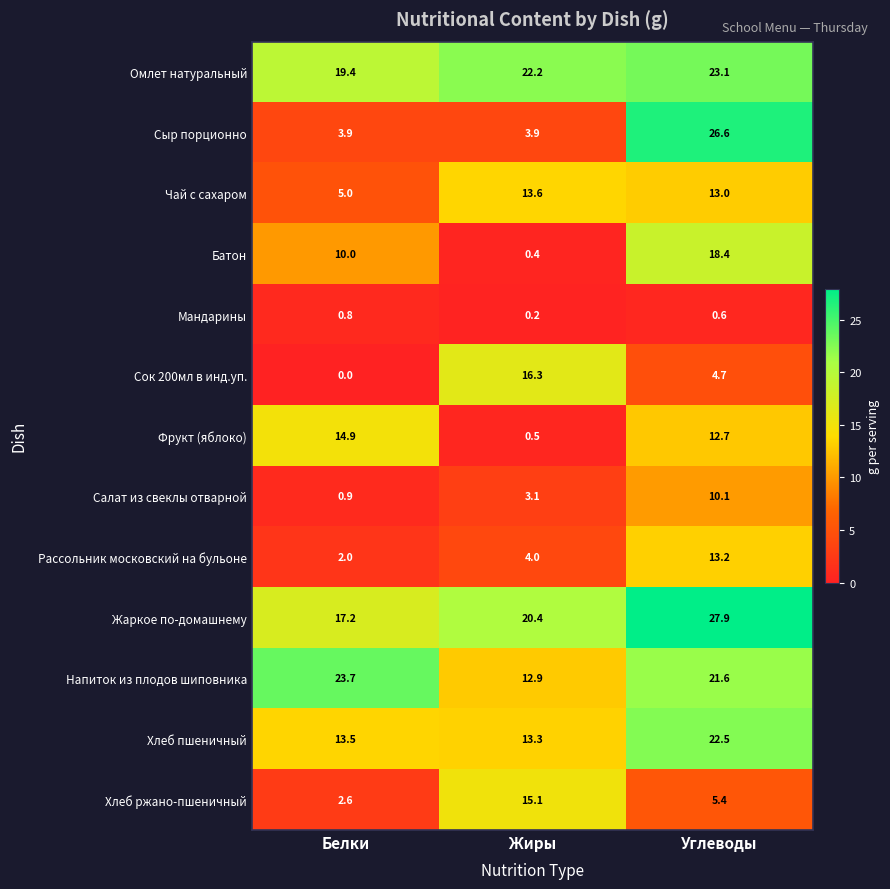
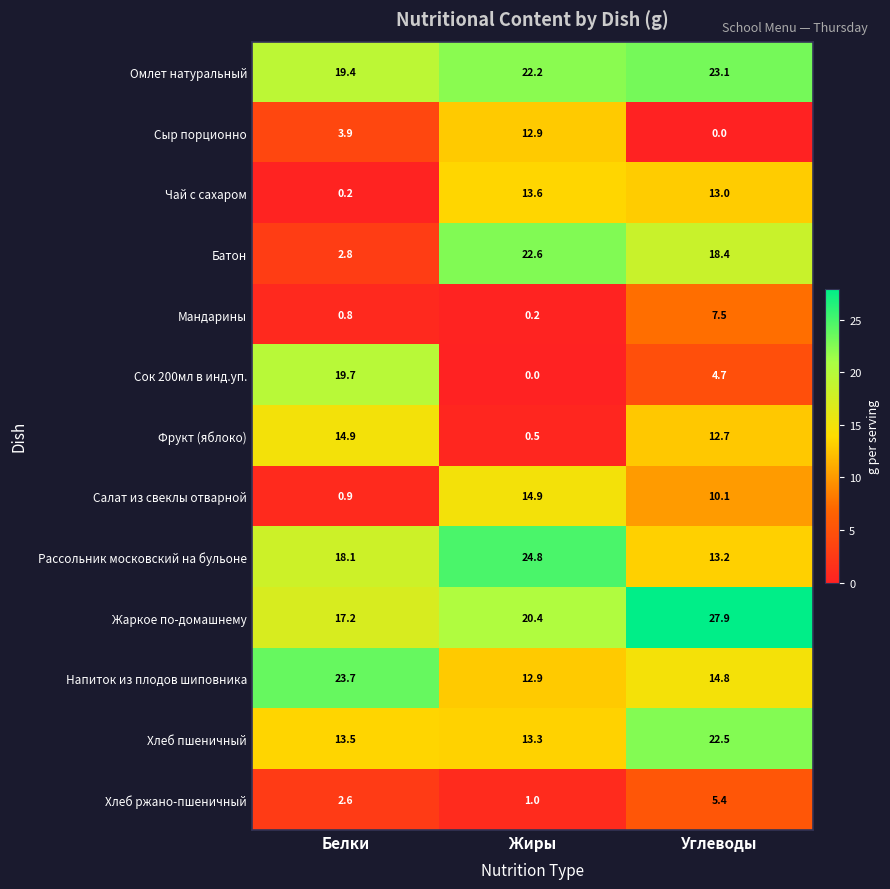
Сыр порционно, Жиры: 3.9 -> 12.9
Сыр порционно, Углеводы: 26.6 -> 0.0
Чай с сахаром, Белки: 5.0 -> 0.2
Батон, Белки: 10.0 -> 2.8
Батон, Жиры: 0.4 -> 22.6
Мандарины, Углеводы: 0.6 -> 7.5
Сок 200мл в инд.уп., Белки: 0.0 -> 19.7
Сок 200мл в инд.уп., Жиры: 16.3 -> 0.0
Салат из свеклы отварной, Жиры: 3.1 -> 14.9
Рассольник московский на бульоне, Белки: 2.0 -> 18.1
Рассольник московский на бульоне, Жиры: 4.0 -> 24.8
Напиток из плодов шиповника, Углеводы: 21.6 -> 14.8
Хлеб ржано-пшеничный, Жиры: 15.1 -> 1.0
